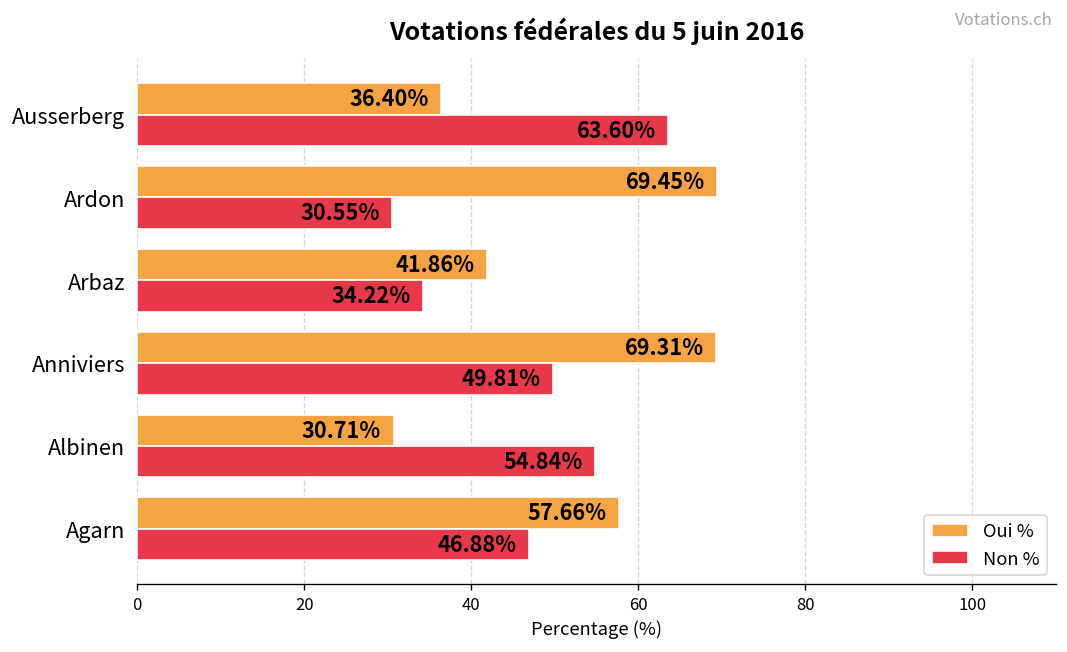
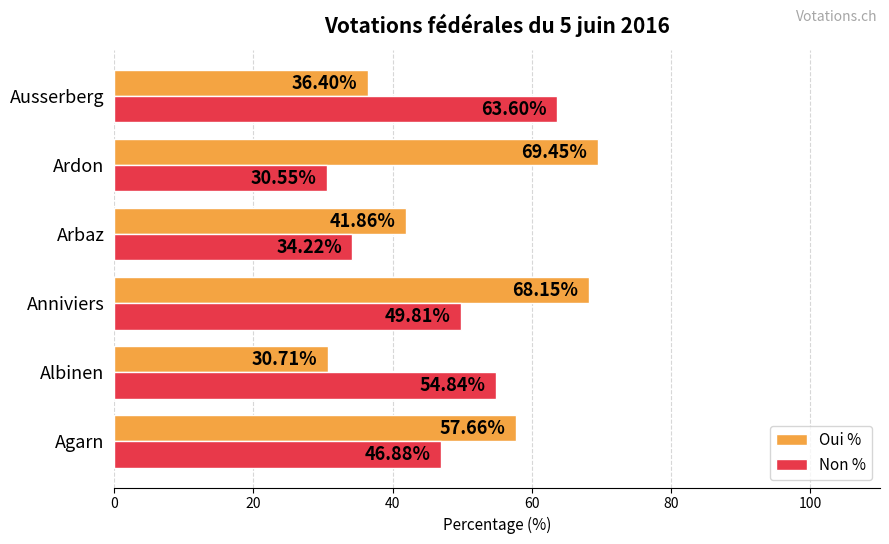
Oui %, Anniviers: 69.31% -> 68.15%
